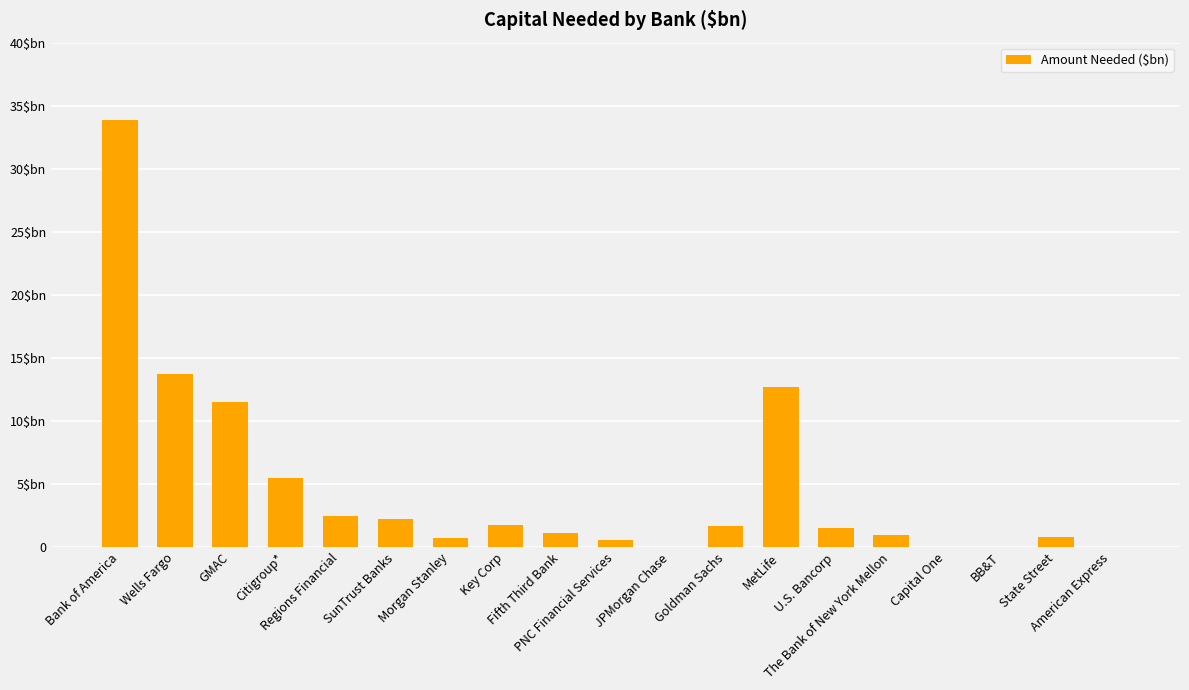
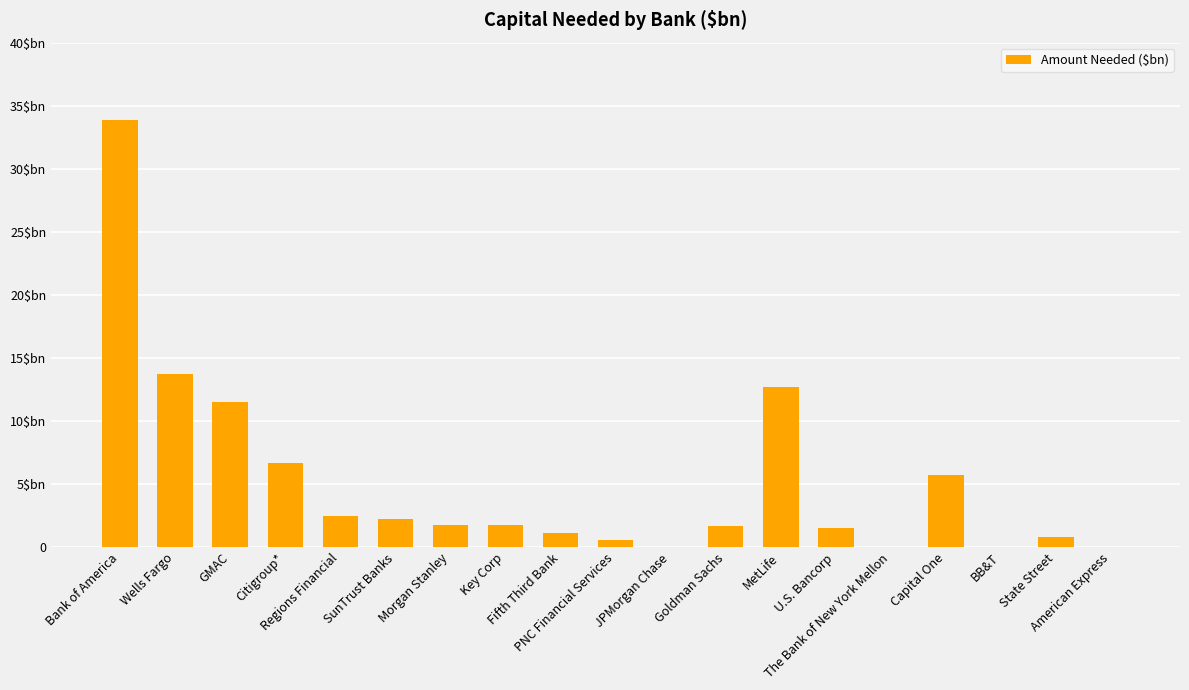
Citigroup*: 5.5$bn -> 6.7$bn
Morgan Stanley: 0.7$bn -> 1.8$bn
The Bank of New York Mellon: 1$bn -> 0$bn
Capital One: 0.0$bn -> 5.7$bn
